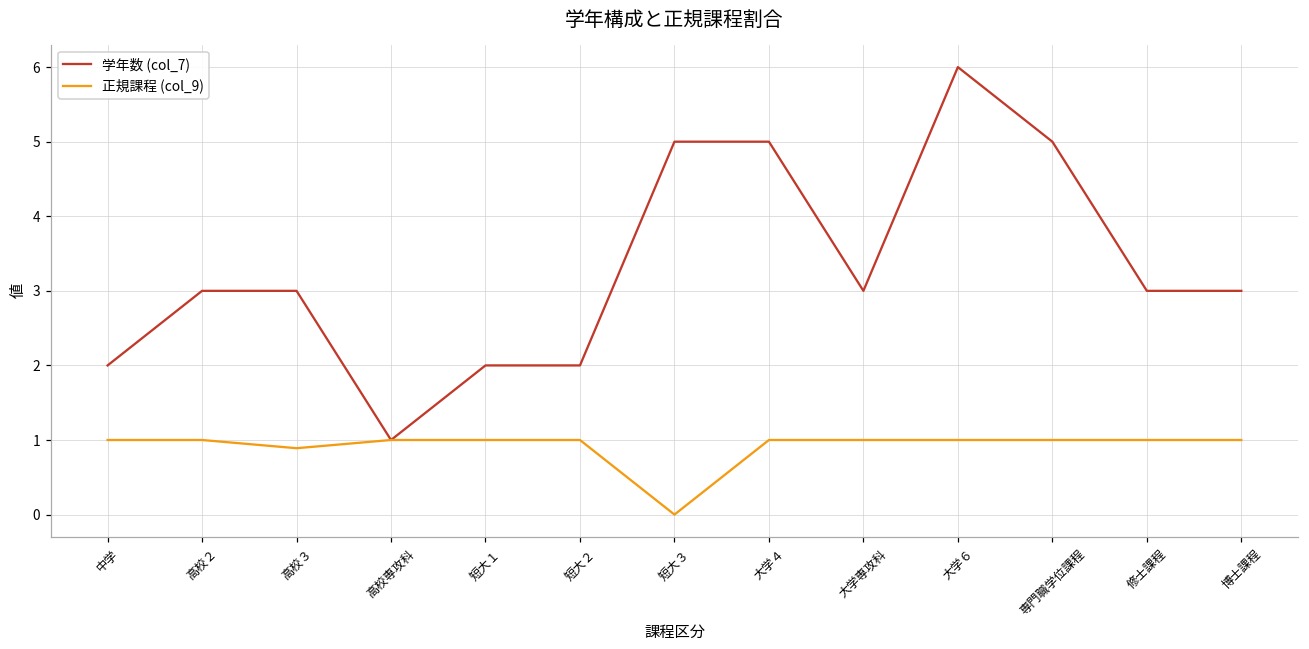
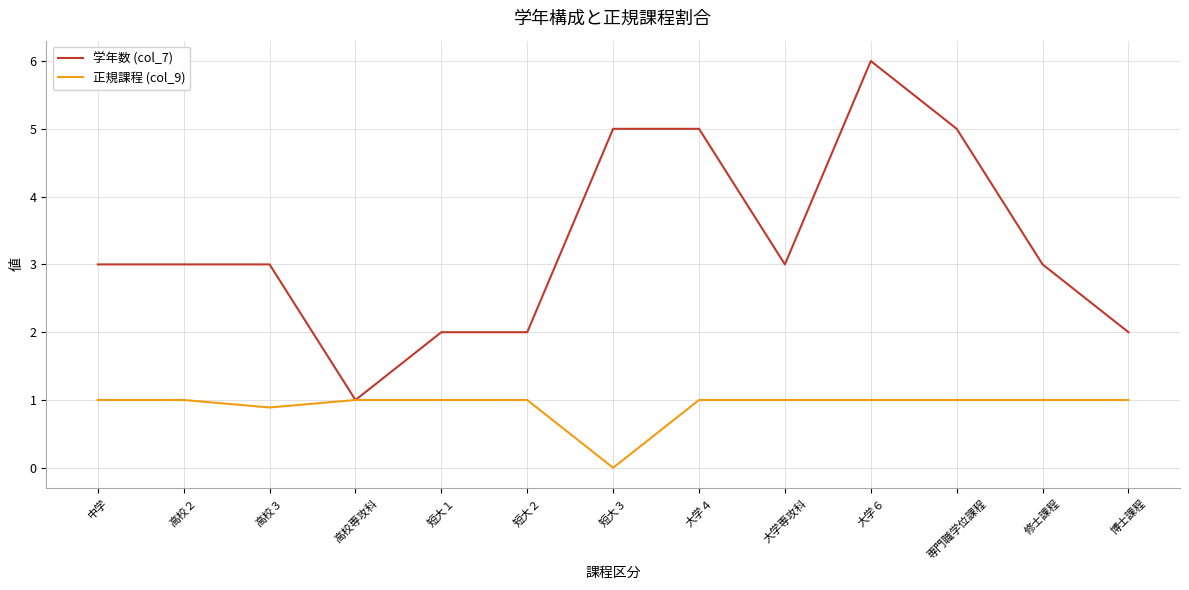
学年数 (col_7), 中学: 2 -> 3
学年数 (col_7), 博士課程: 3 -> 2
